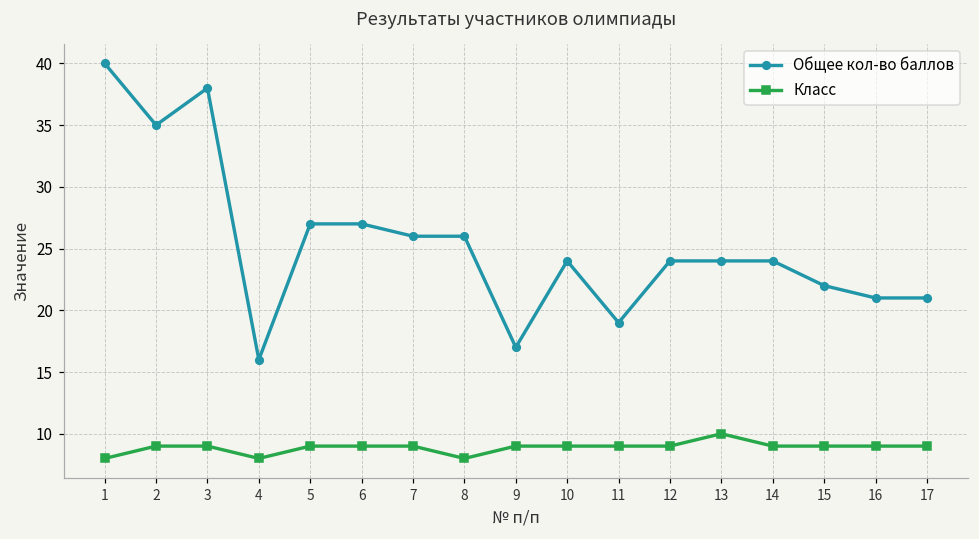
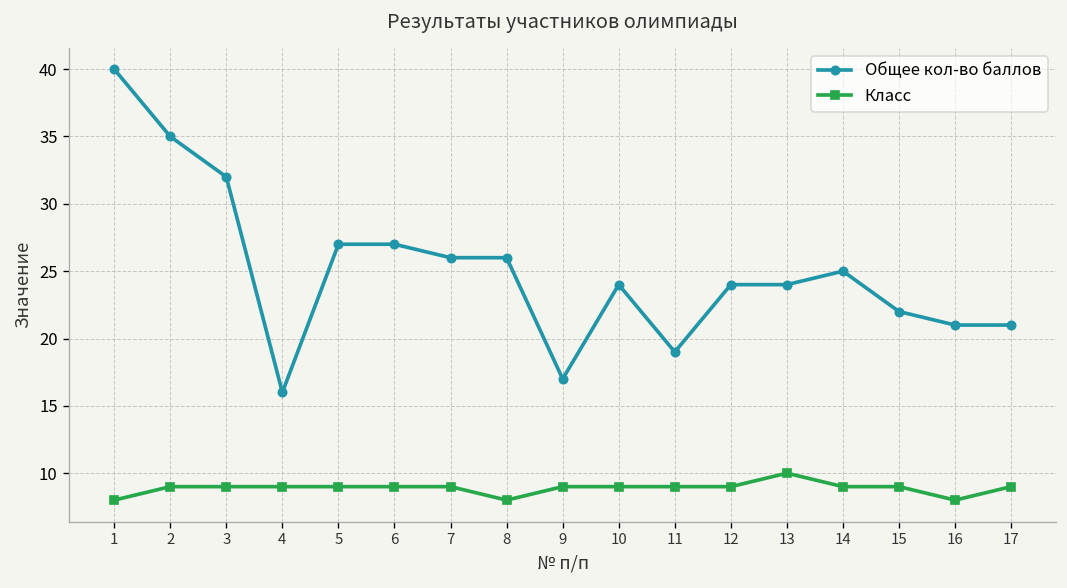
Общее кол-во баллов, 3: 38 -> 32
Класс, 4: 8 -> 9
Общее кол-во баллов, 14: 24 -> 25
Класс, 16: 9 -> 8
